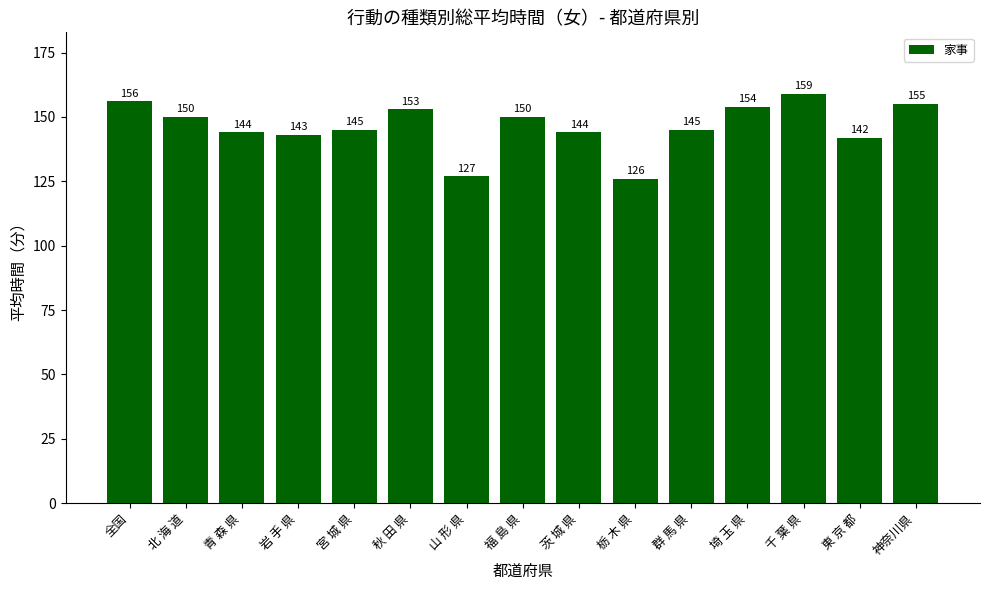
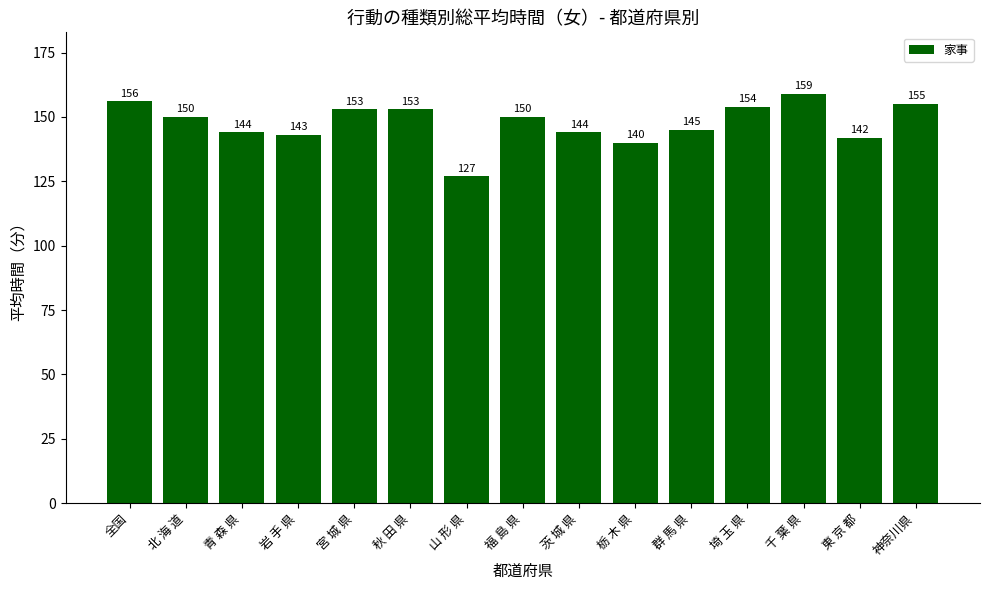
宮 城 県: 145 -> 153
栃 木 県: 126 -> 140
